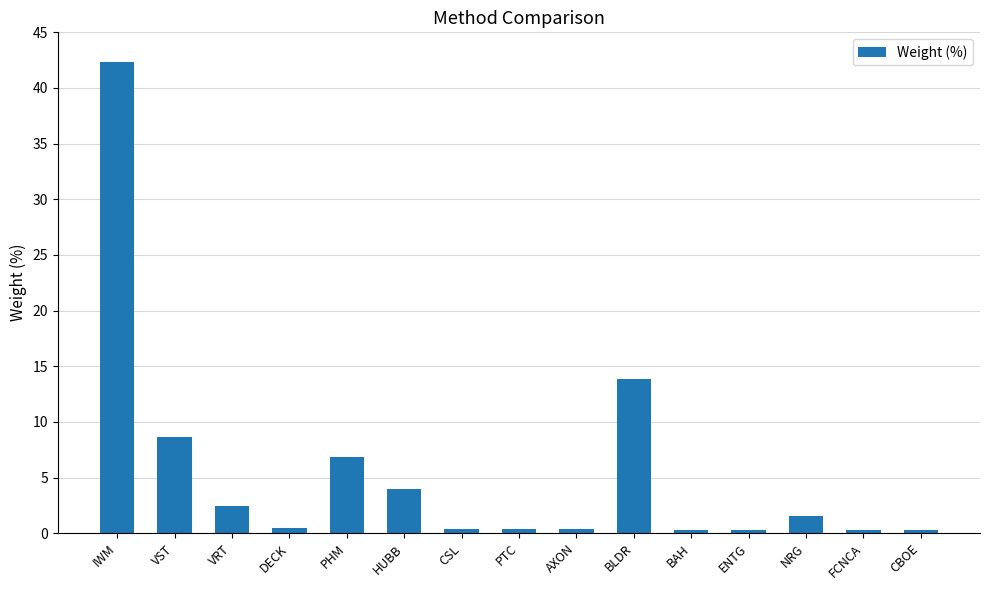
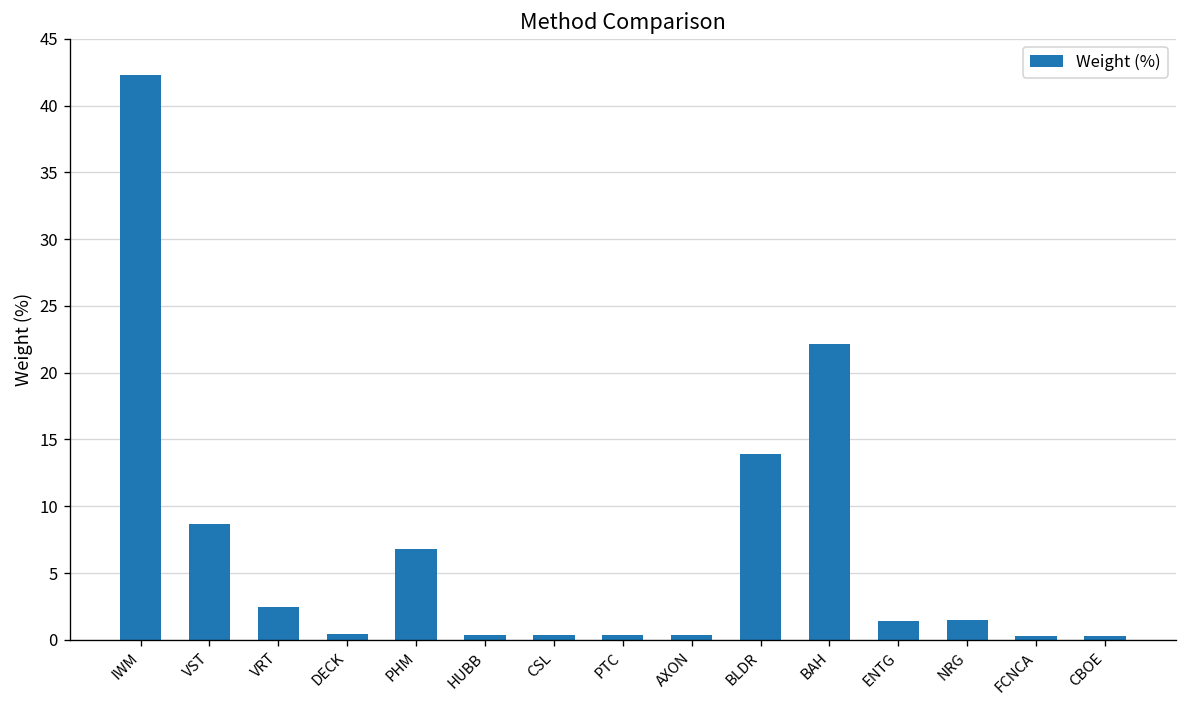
HUBB: 4.0 -> 0.4
BAH: 0.3 -> 22.1
ENTG: 0.3 -> 1.4
